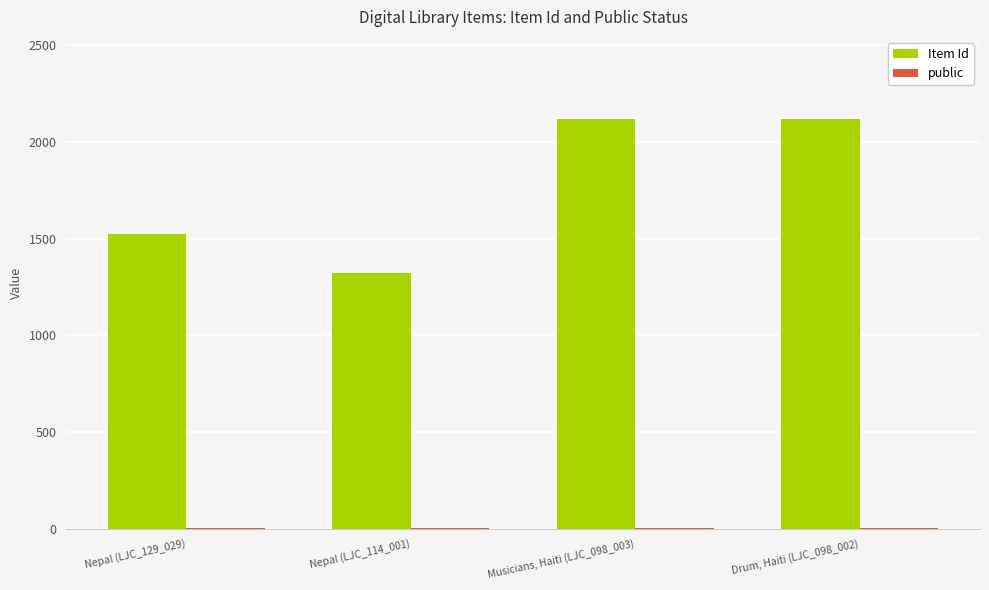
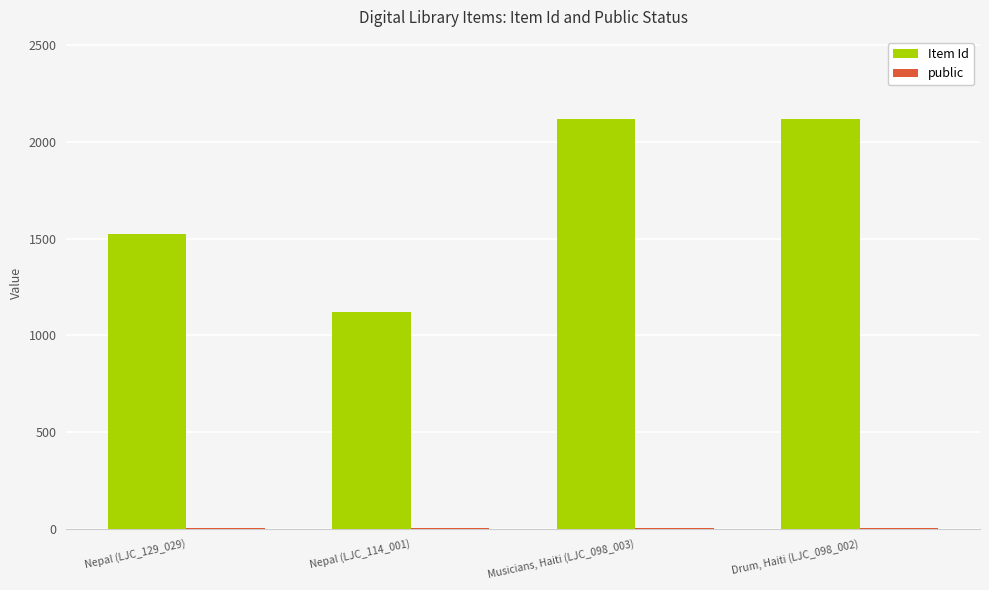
Item Id, Nepal (LJC_114_001): 1320 -> 1120
